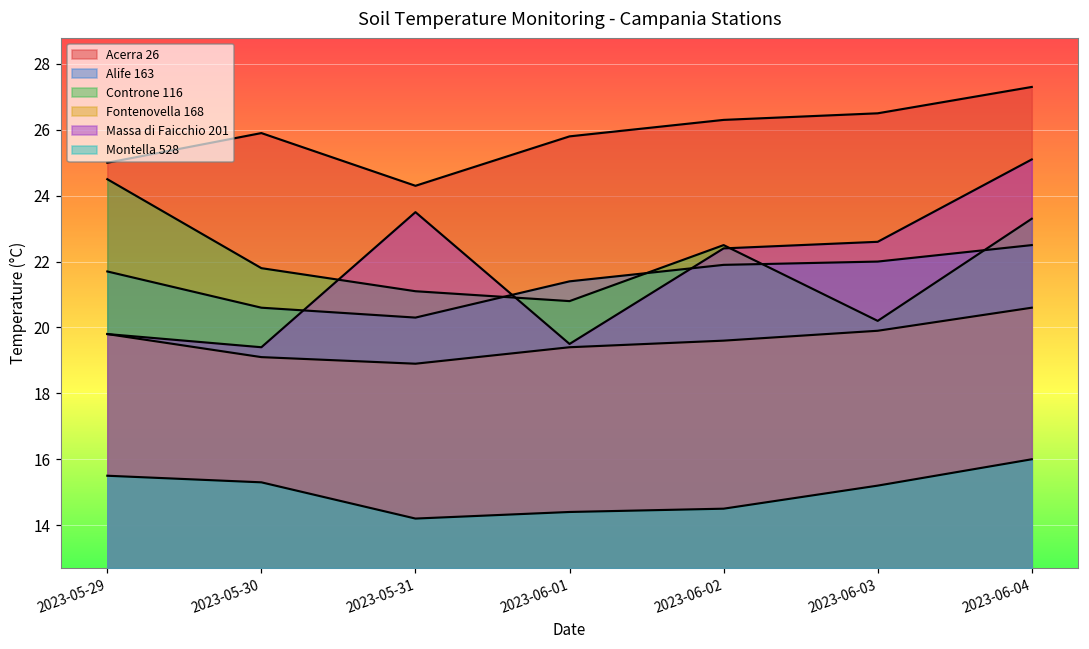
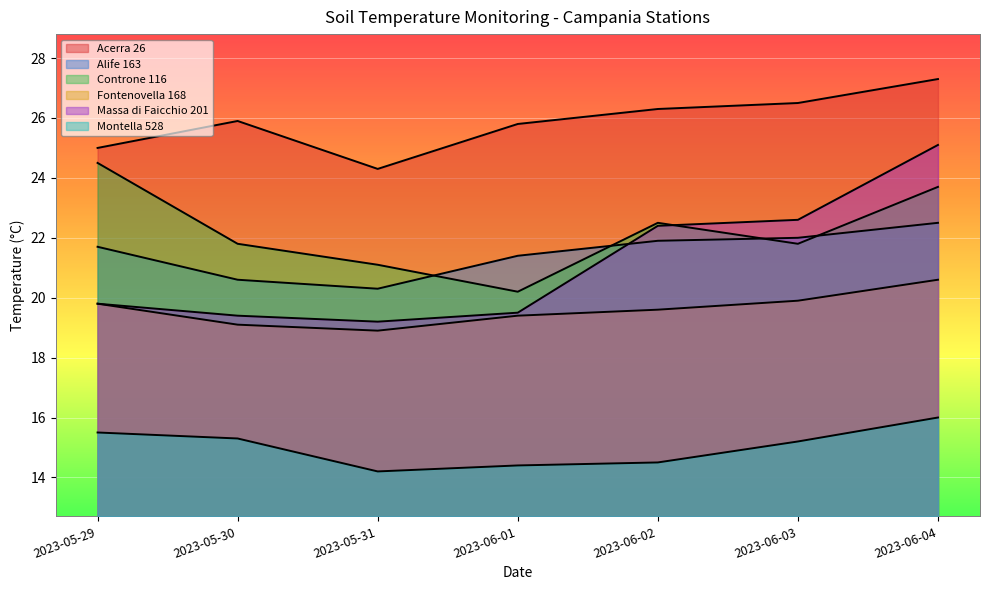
Massa di Faicchio 201, 2023-05-31: 23.5 -> 19.2
Controne 116, 2023-06-01: 20.8 -> 20.2
Controne 116, 2023-06-03: 20.2 -> 21.8
Controne 116, 2023-06-04: 23.3 -> 23.7
